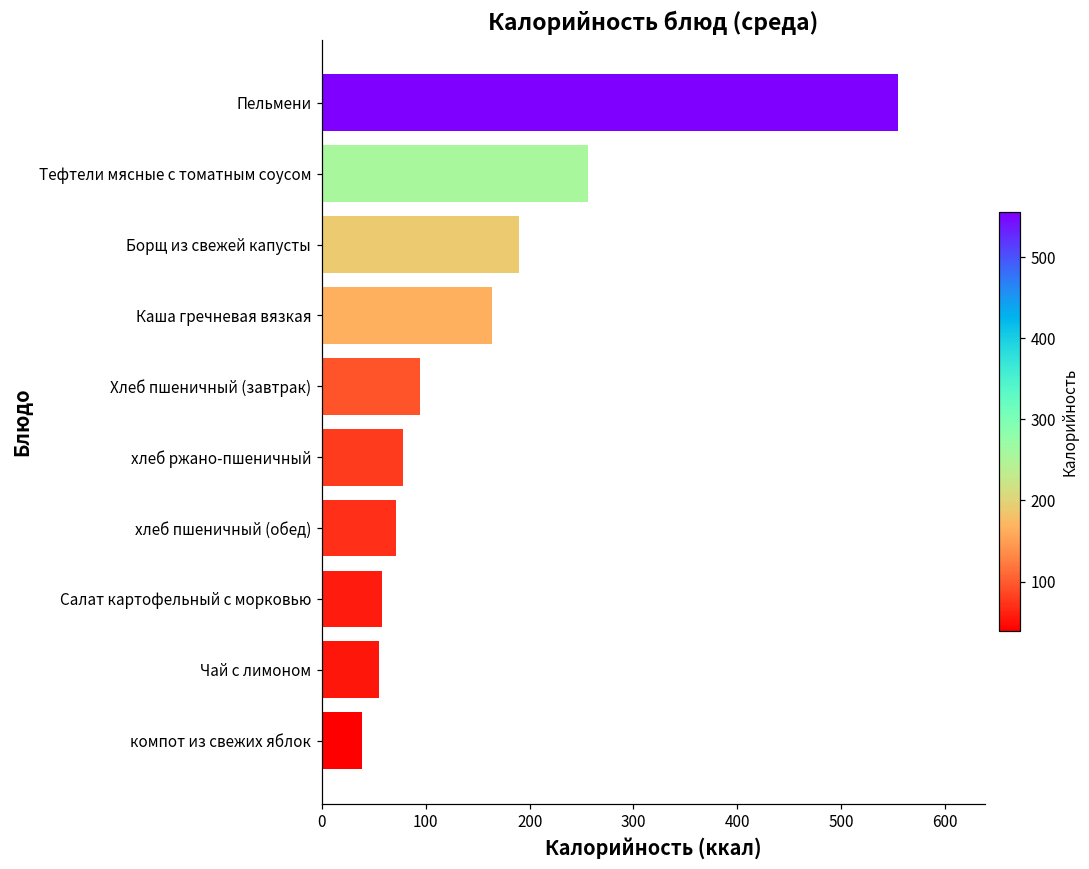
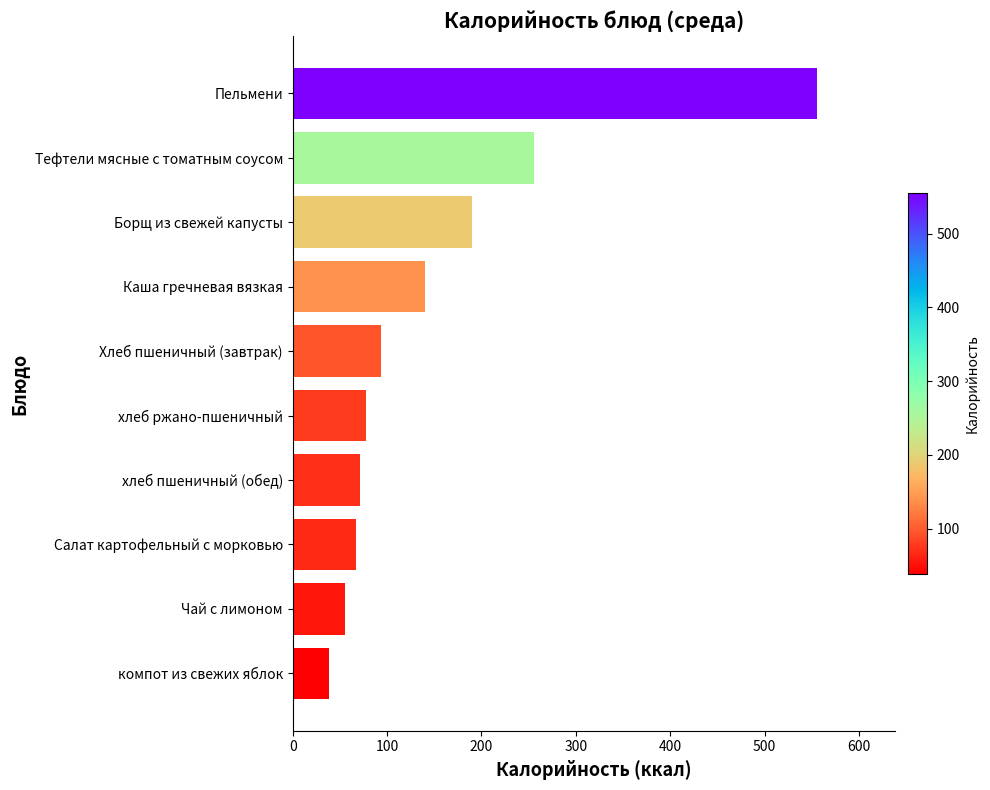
Каша гречневая вязкая: 160 -> 140
Салат картофельный с морковью: 60 -> 70
